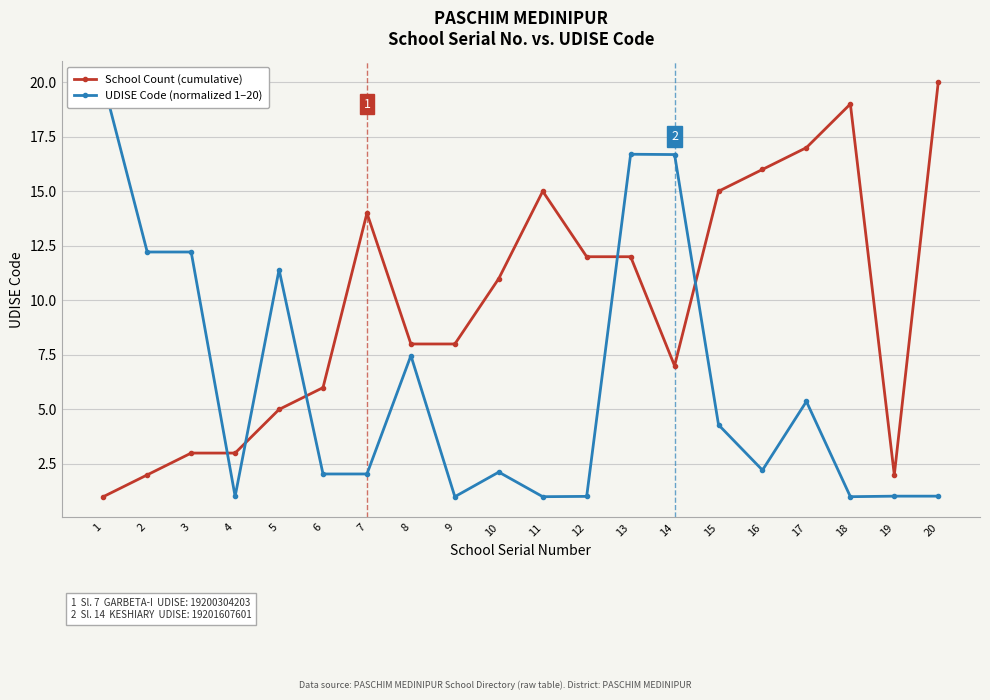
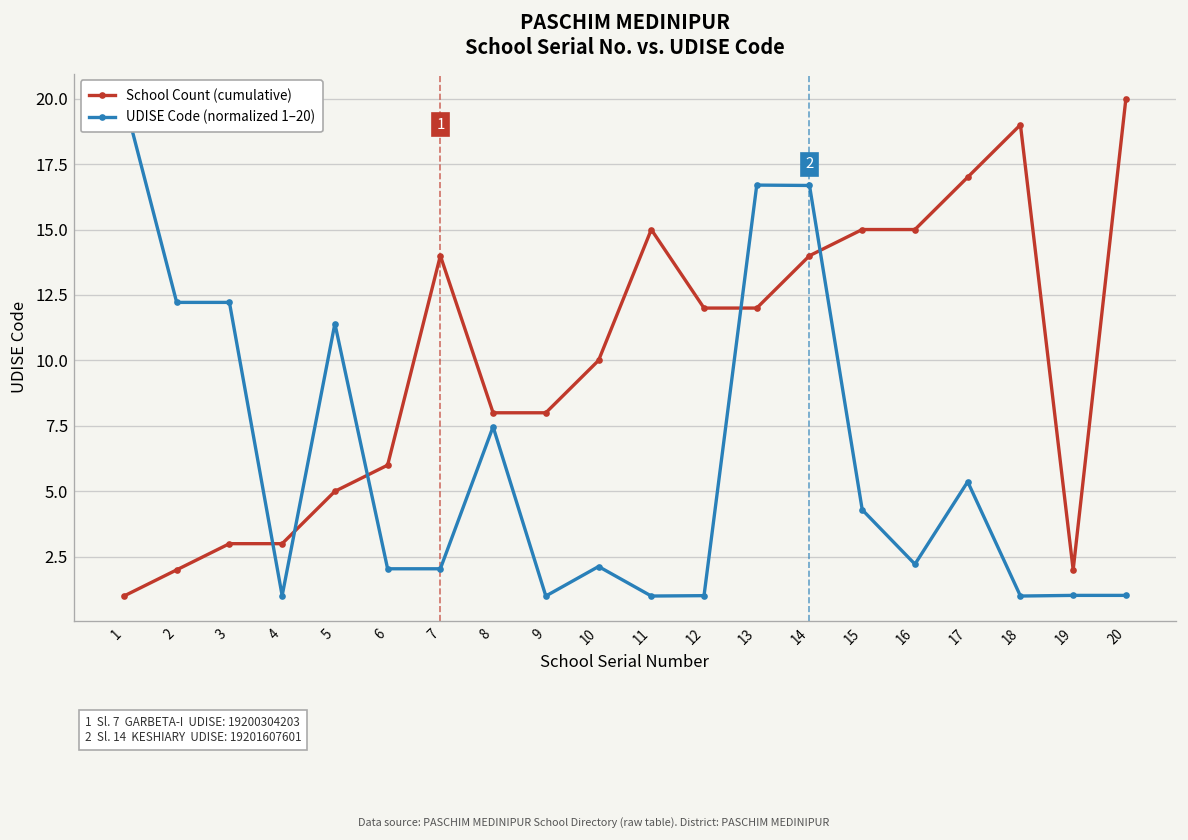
School Count (cumulative), 10: 11 -> 10
School Count (cumulative), 14: 7 -> 14
School Count (cumulative), 16: 16 -> 15
